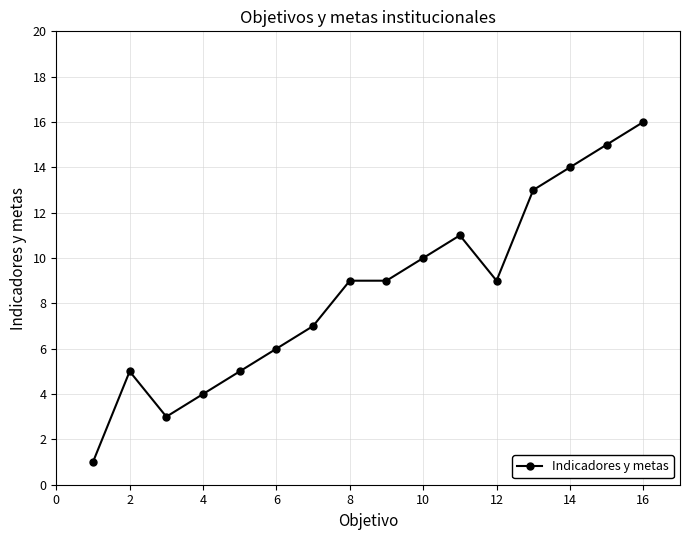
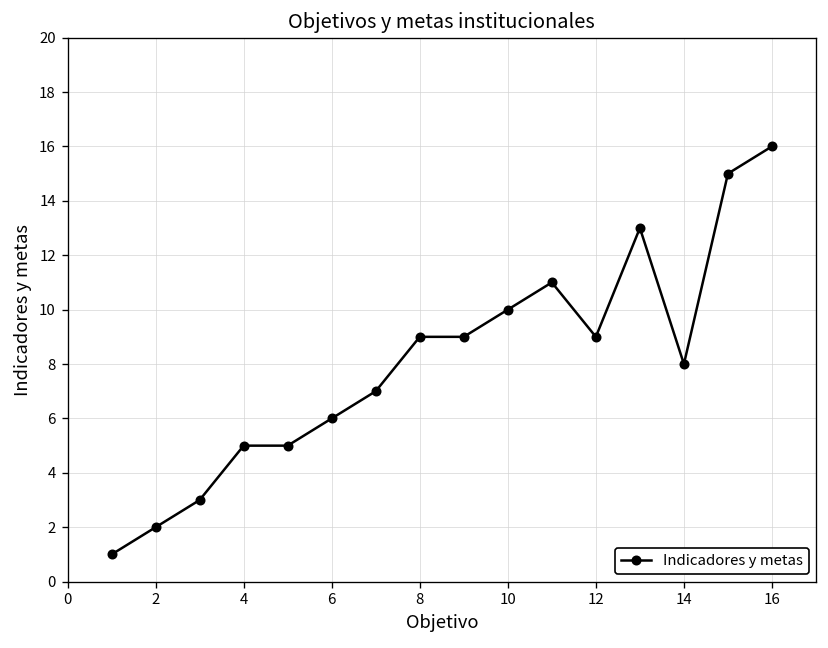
2: 5 -> 2
4: 4 -> 5
14: 14 -> 8
